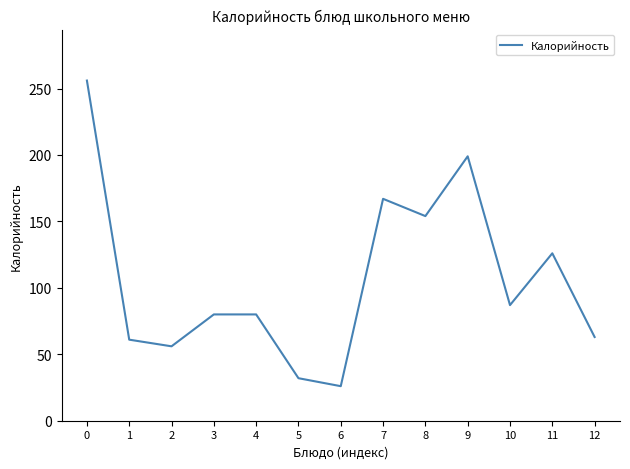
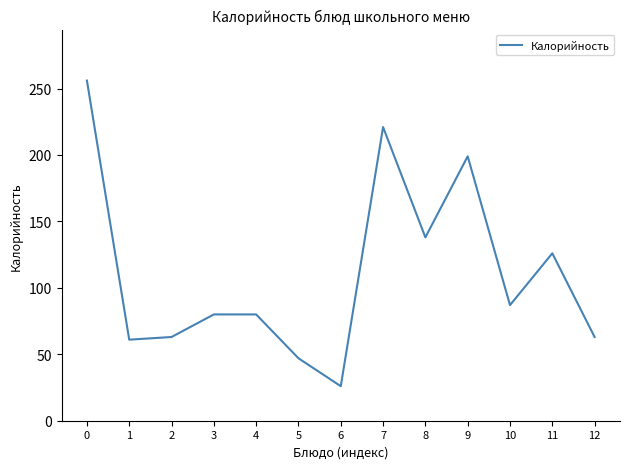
2: 56 -> 63
5: 32 -> 47
7: 167 -> 221
8: 154 -> 138
